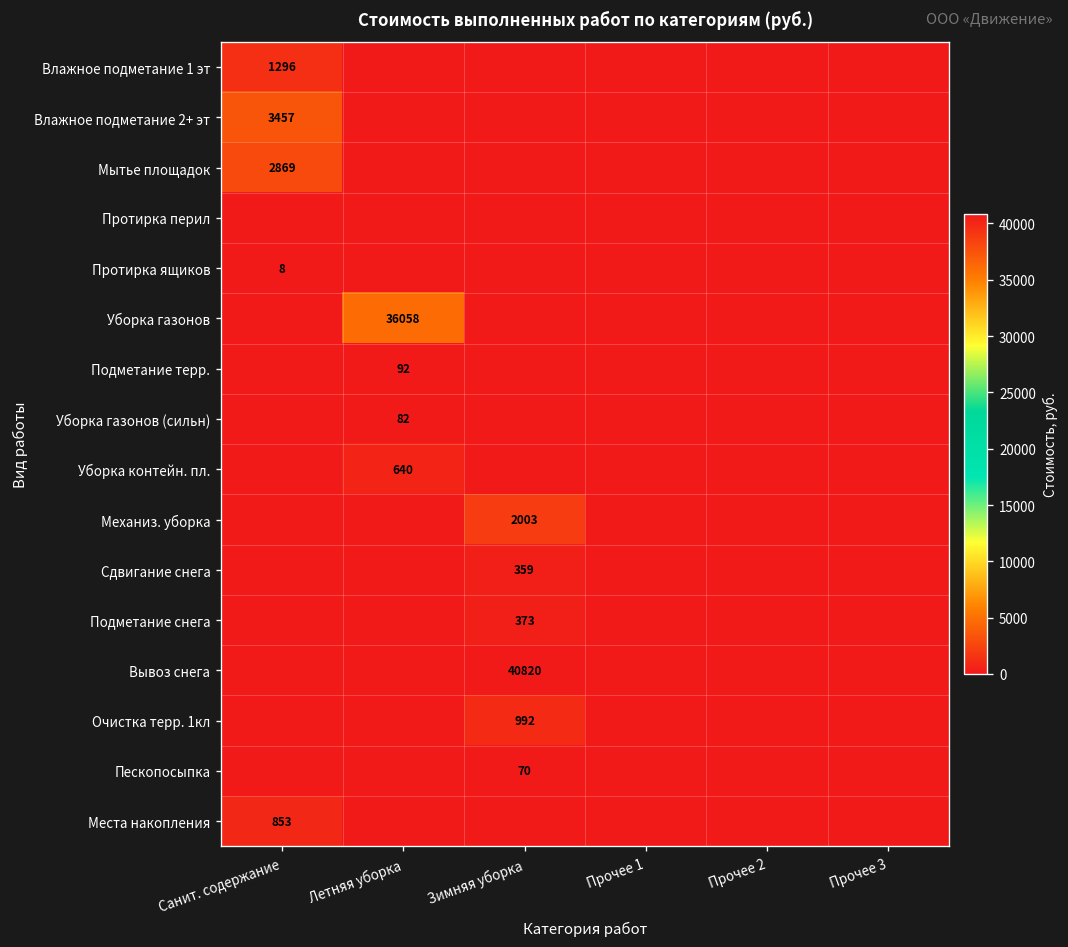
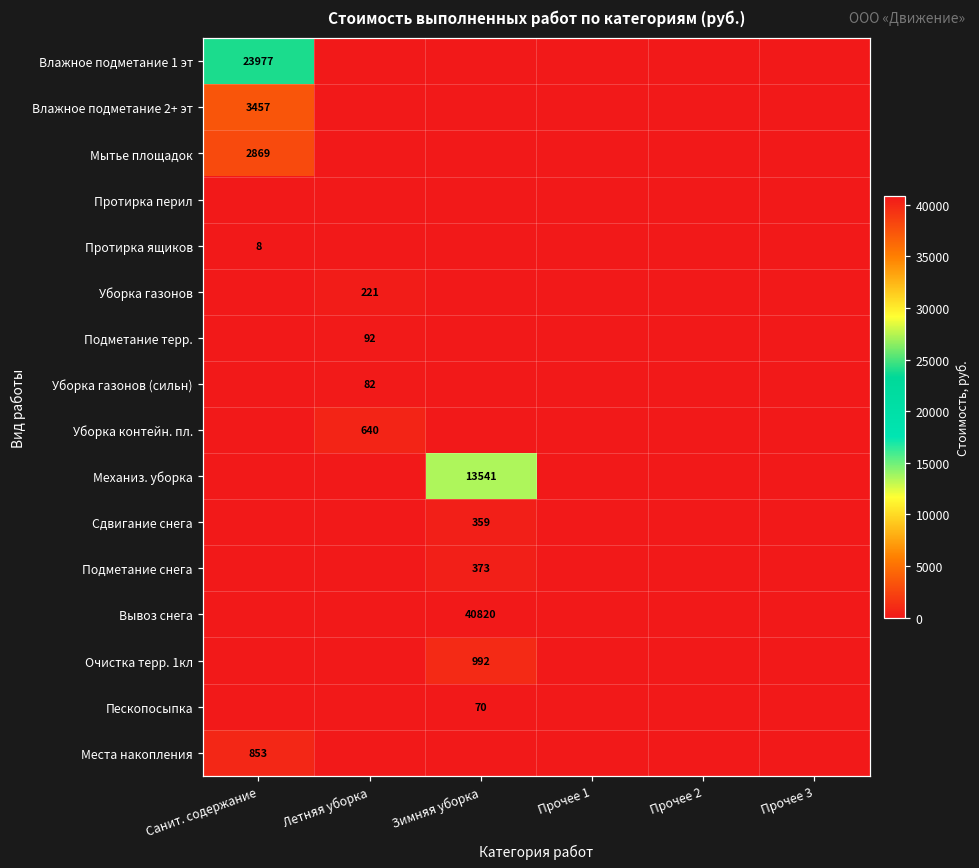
Влажное подметание 1 эт, Санит. содержание: 1296 -> 23977
Уборка газонов, Летняя уборка: 36058 -> 221
Механиз. уборка, Зимняя уборка: 2003 -> 13541
